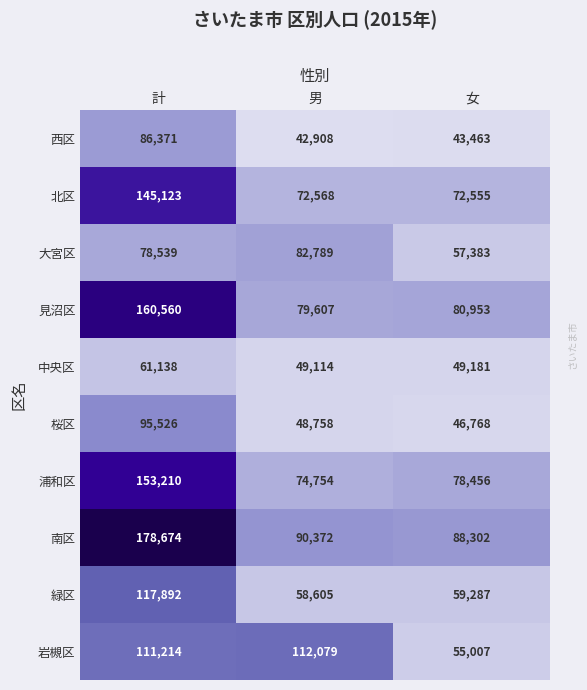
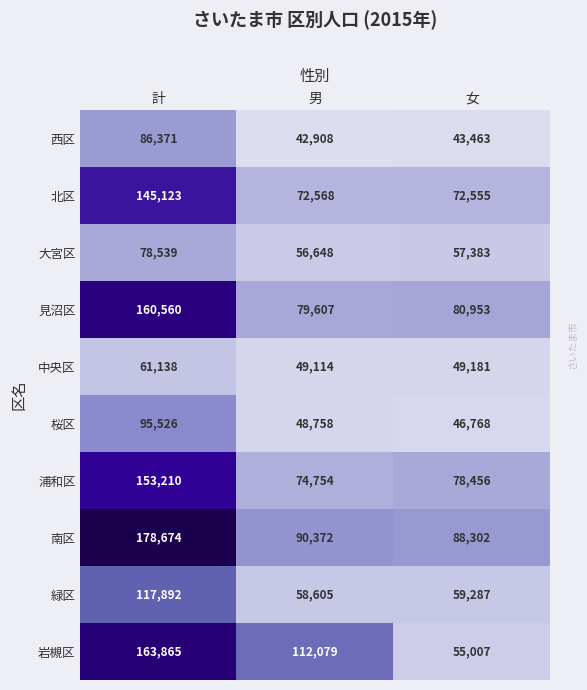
大宮区, 男: 82,789 -> 56,648
岩槻区, 計: 111,214 -> 163,865
